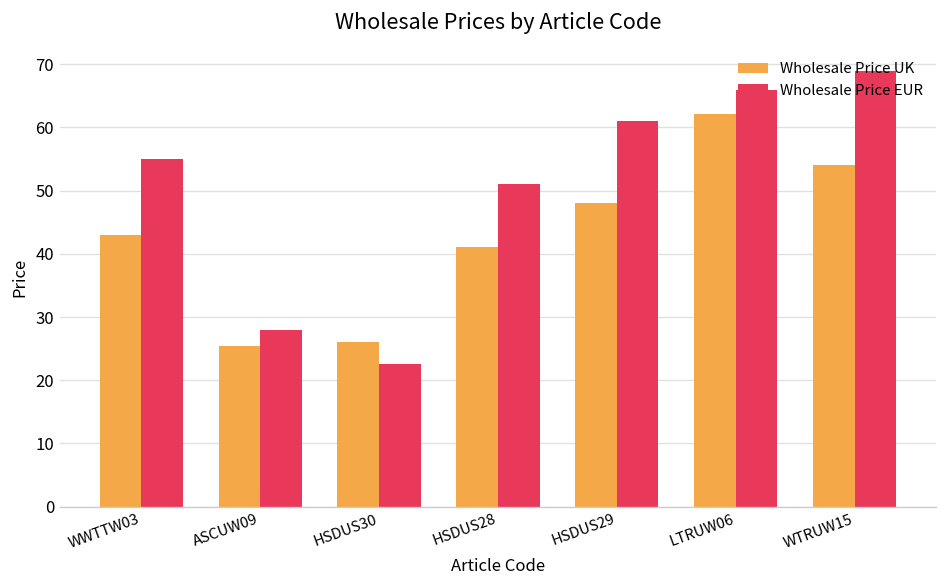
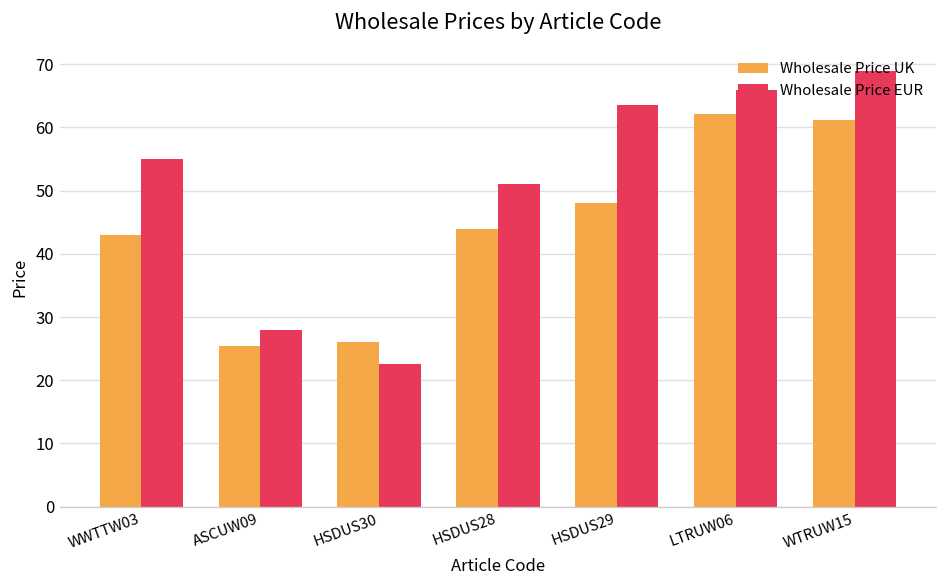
Wholesale Price UK, HSDUS28: 41 -> 44
Wholesale Price EUR, HSDUS29: 61 -> 64
Wholesale Price UK, WTRUW15: 54 -> 61
